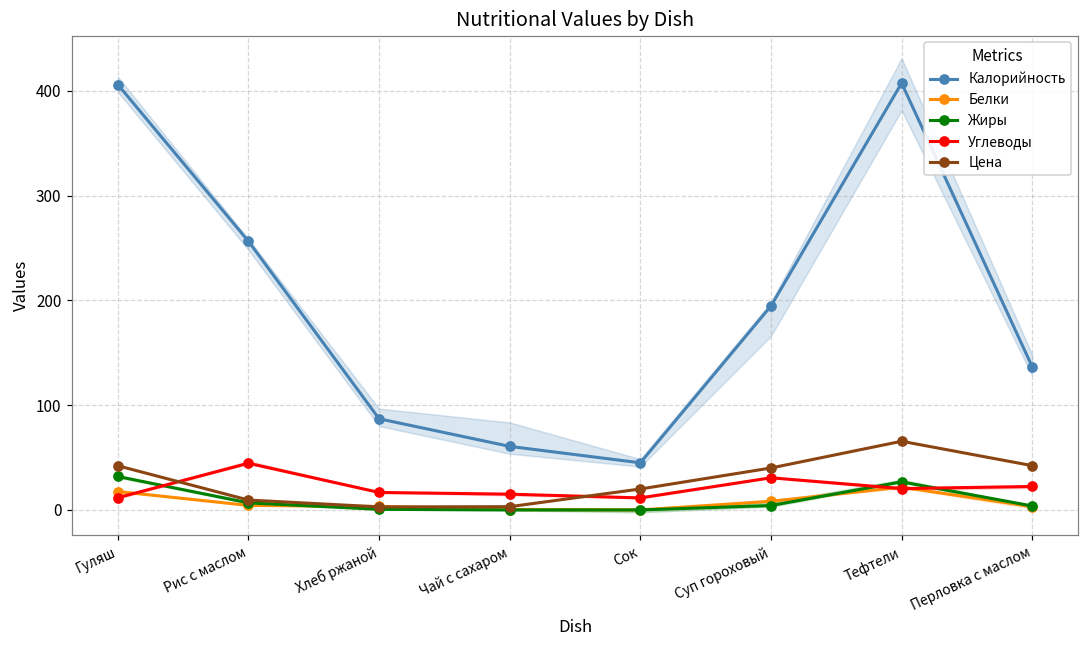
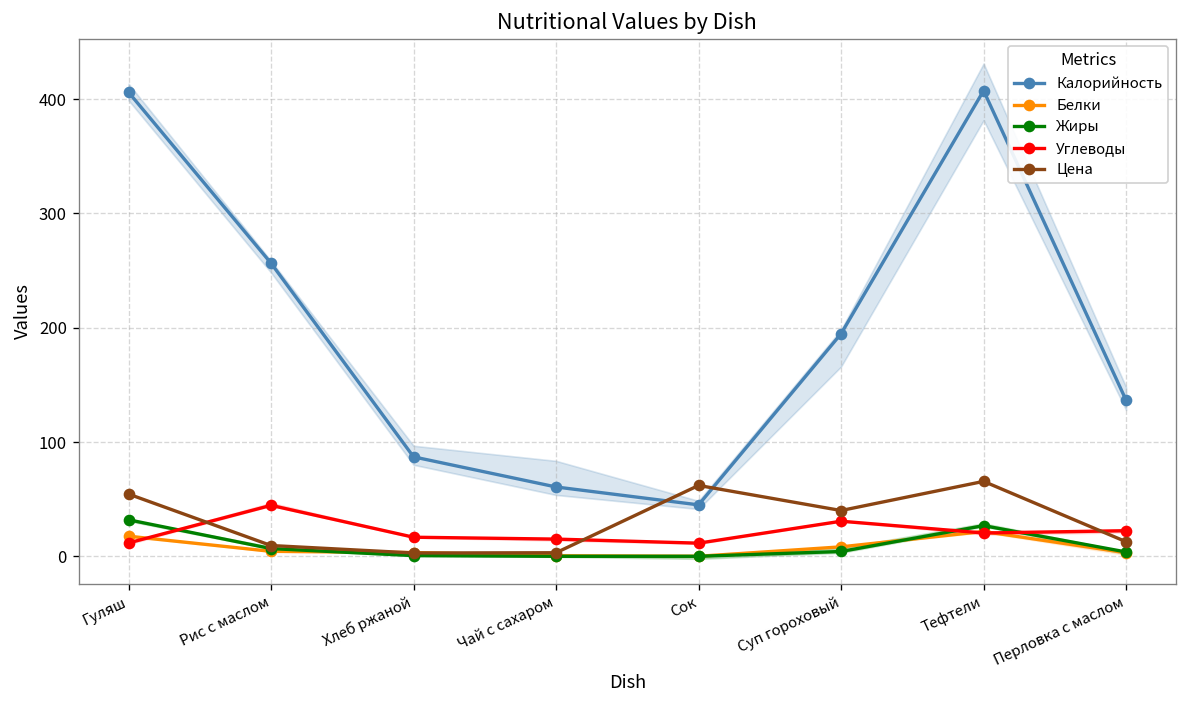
Цена, Гуляш: 40 -> 50
Цена, Сок: 20 -> 60
Цена, Перловка с маслом: 40 -> 10
